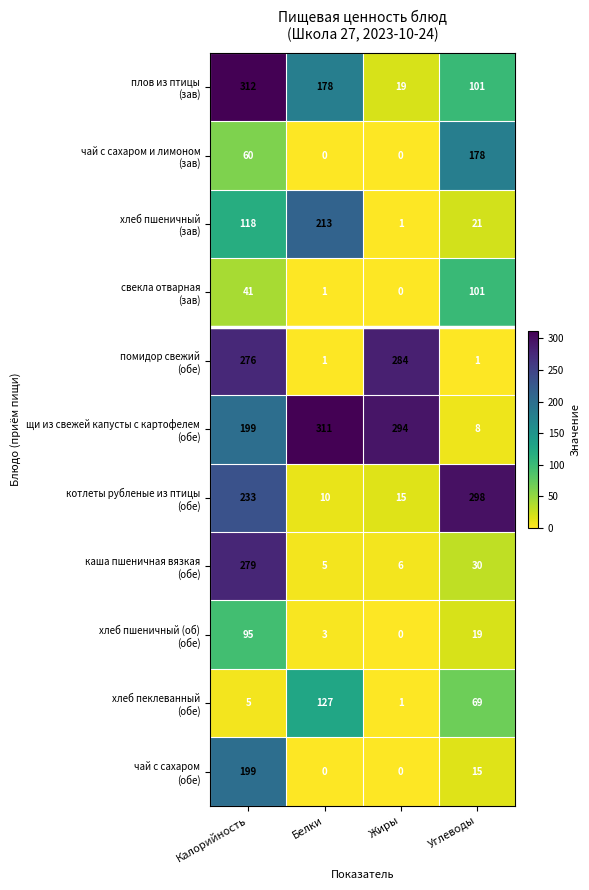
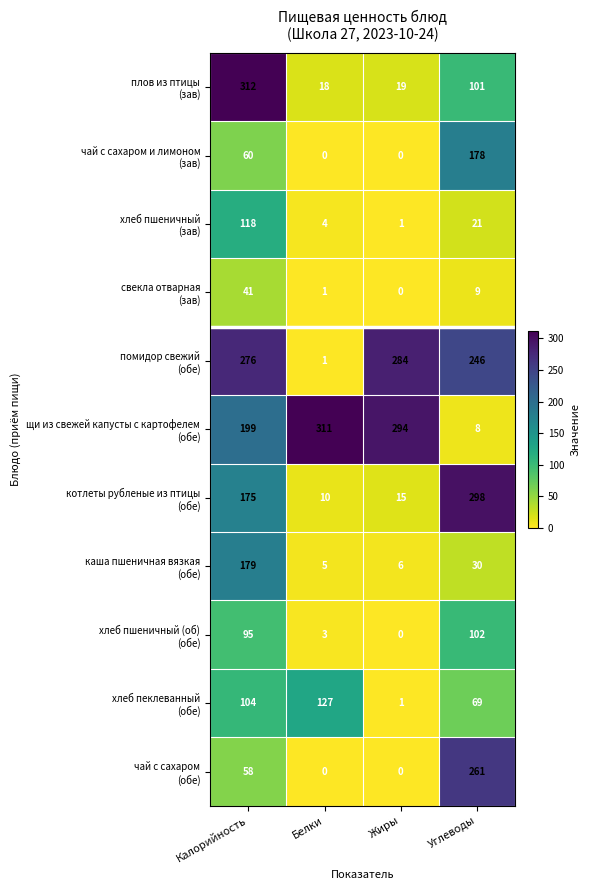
плов из птицы (зав), Белки: 178 -> 18
хлеб пшеничный (зав), Белки: 213 -> 4
свекла отварная (зав), Углеводы: 101 -> 9
помидор свежий (обе), Углеводы: 1 -> 246
котлеты рубленые из птицы (обе), Калорийность: 233 -> 175
каша пшеничная вязкая (обе), Калорийность: 279 -> 179
хлеб пшеничный (об) (обе), Углеводы: 19 -> 102
хлеб пеклеванный (обе), Калорийность: 5 -> 104
чай с сахаром (обе), Калорийность: 199 -> 58
чай с сахаром (обе), Углеводы: 15 -> 261
